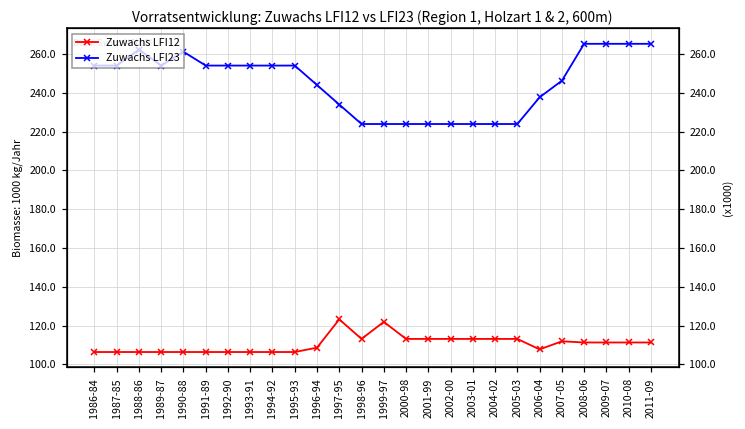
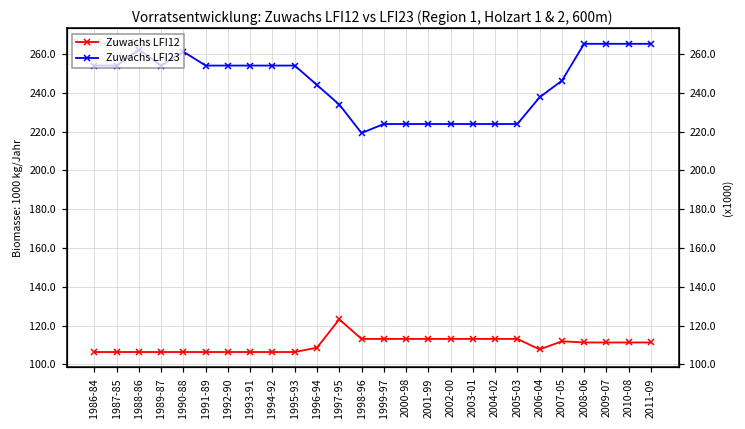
Zuwachs LFI23, 1998-96: 224 -> 219
Zuwachs LFI12, 1999-97: 122 -> 113
